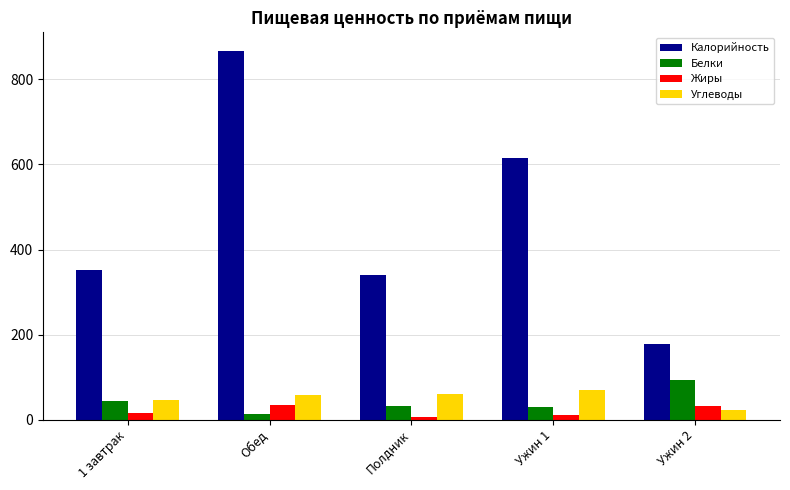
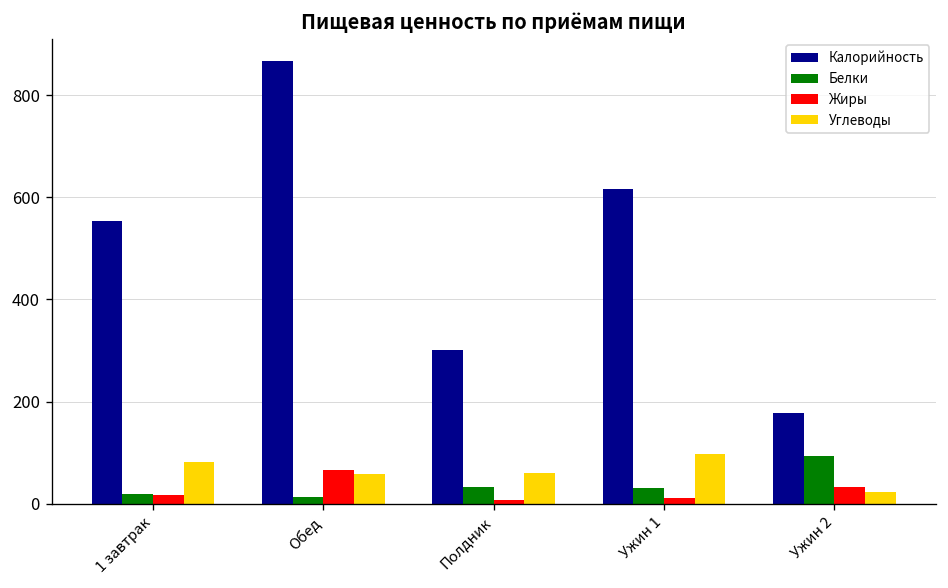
Калорийность, 1 завтрак: 350 -> 550
Белки, 1 завтрак: 40 -> 20
Углеводы, 1 завтрак: 50 -> 80
Жиры, Обед: 40 -> 70
Калорийность, Полдник: 340 -> 300
Углеводы, Ужин 1: 70 -> 100
